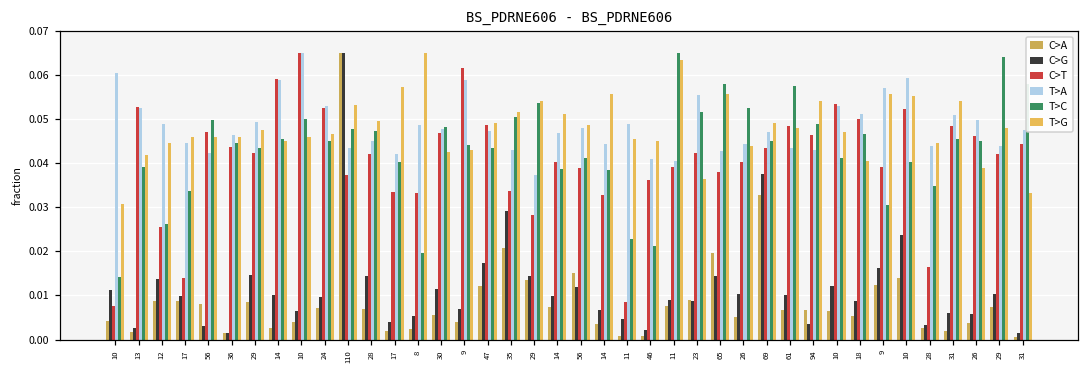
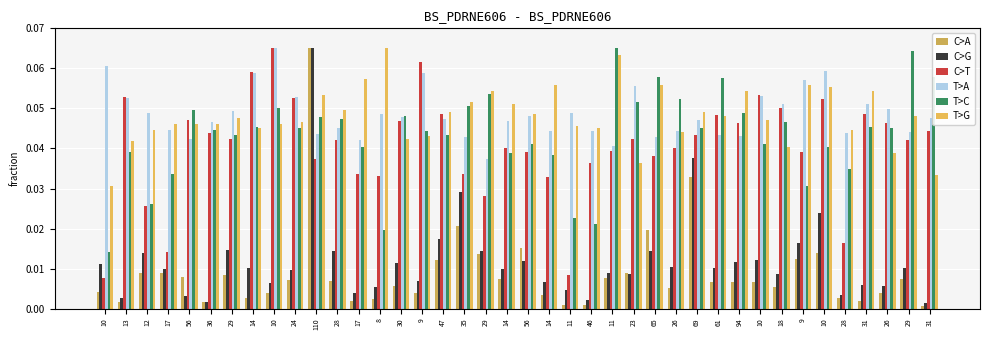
T>A, 46: 0.041 -> 0.044
C>G, 94: 0.003 -> 0.012
